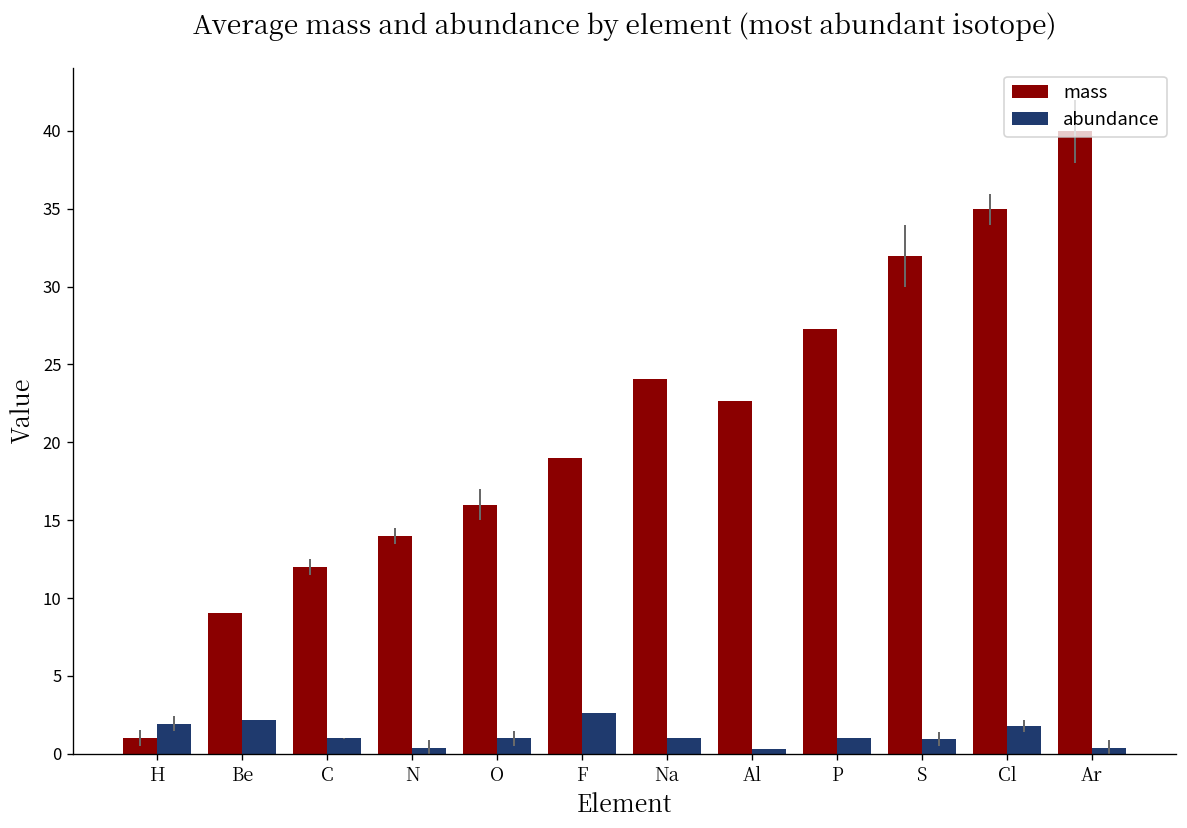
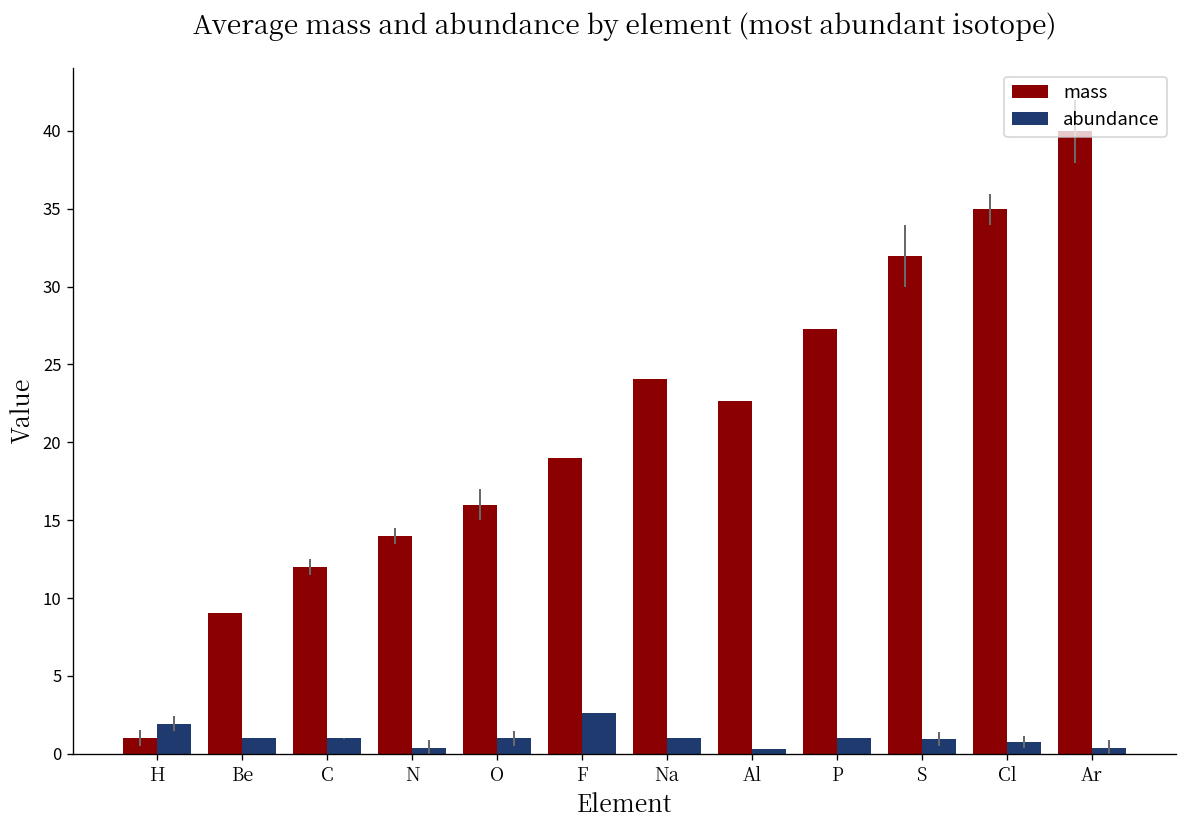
abundance, Be: 2.2 -> 1.0
abundance, Cl: 1.8 -> 0.8
